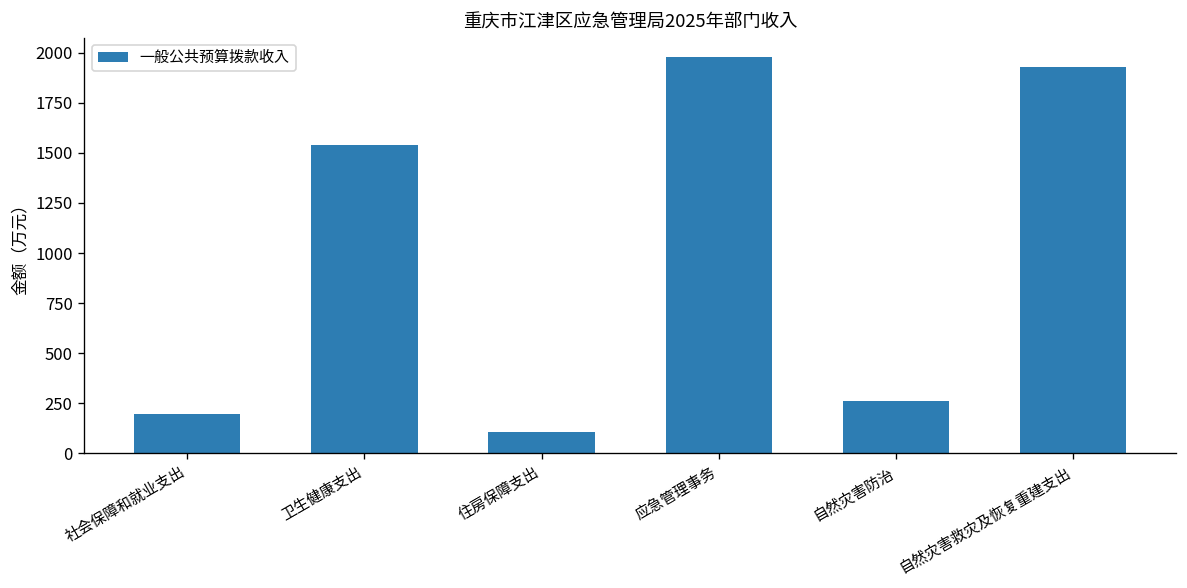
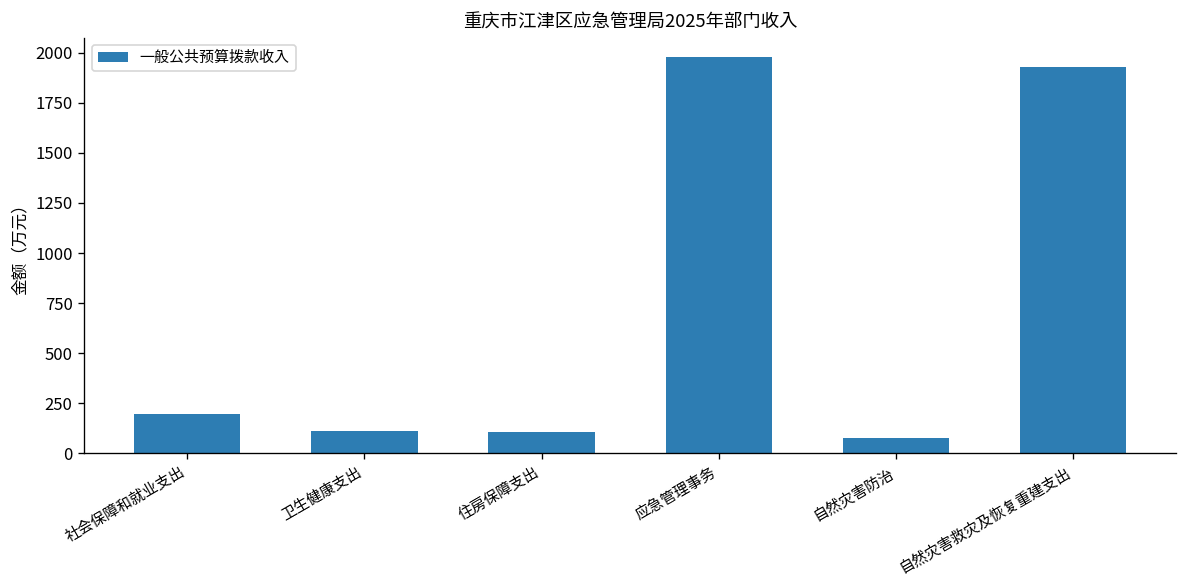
卫生健康支出: 1540 -> 110
自然灾害防治: 260 -> 80
